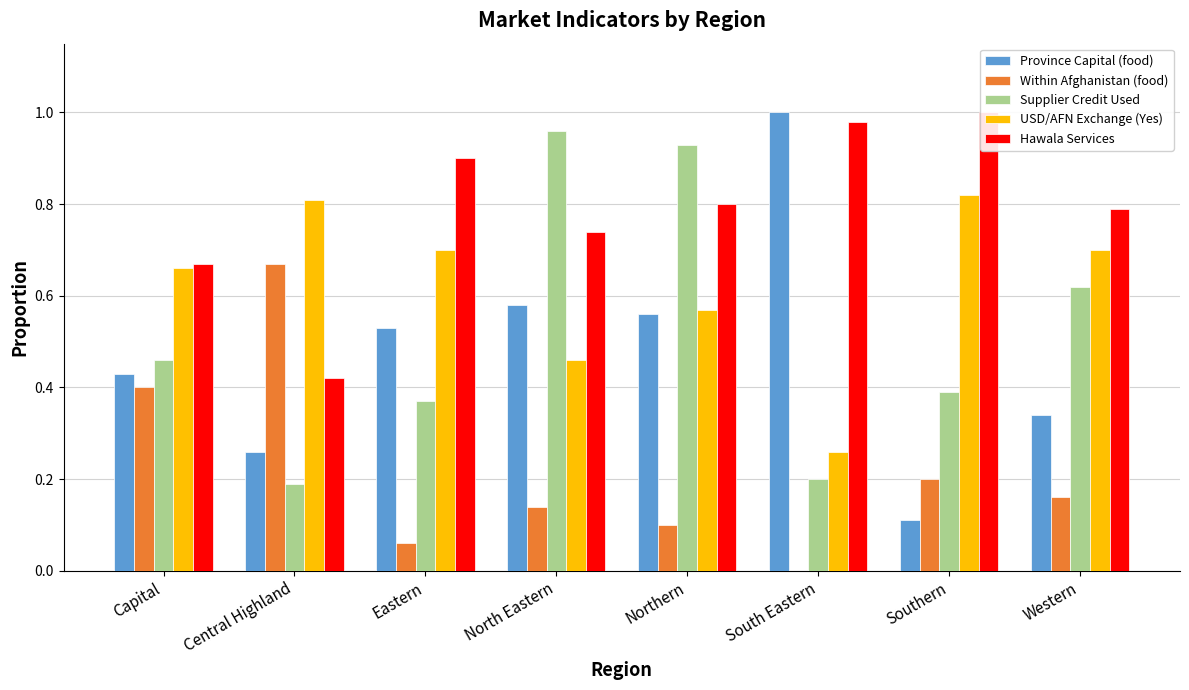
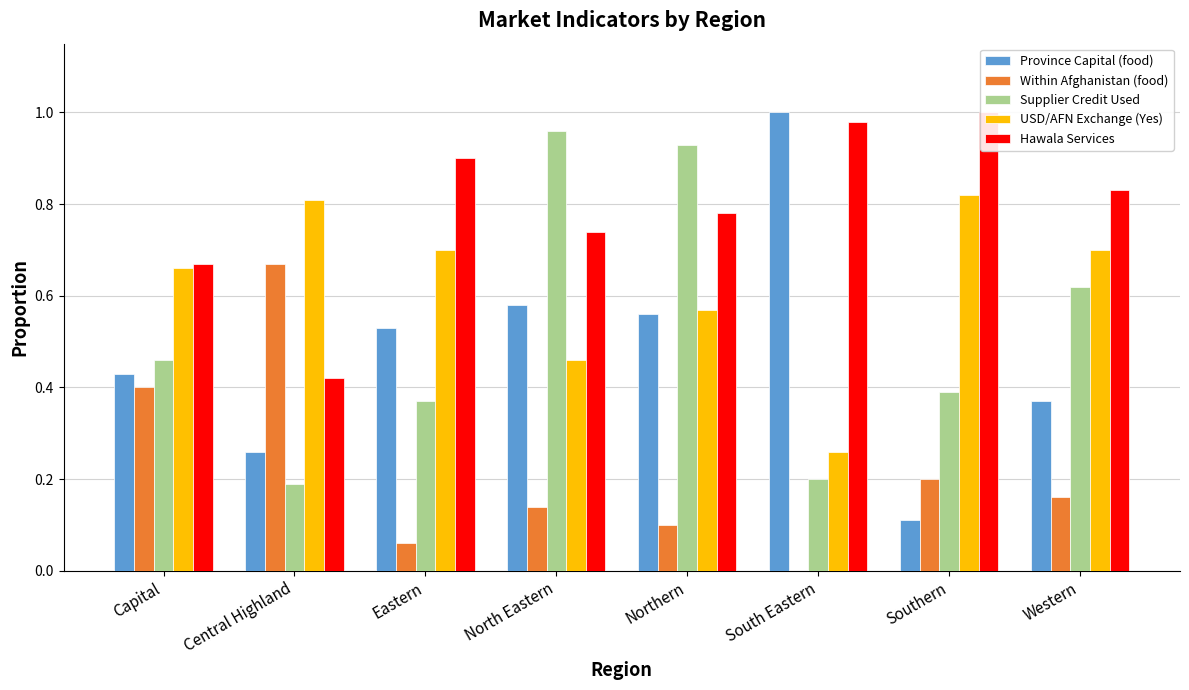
Hawala Services, Northern: 0.80 -> 0.78
Province Capital (food), Western: 0.34 -> 0.37
Hawala Services, Western: 0.79 -> 0.83
